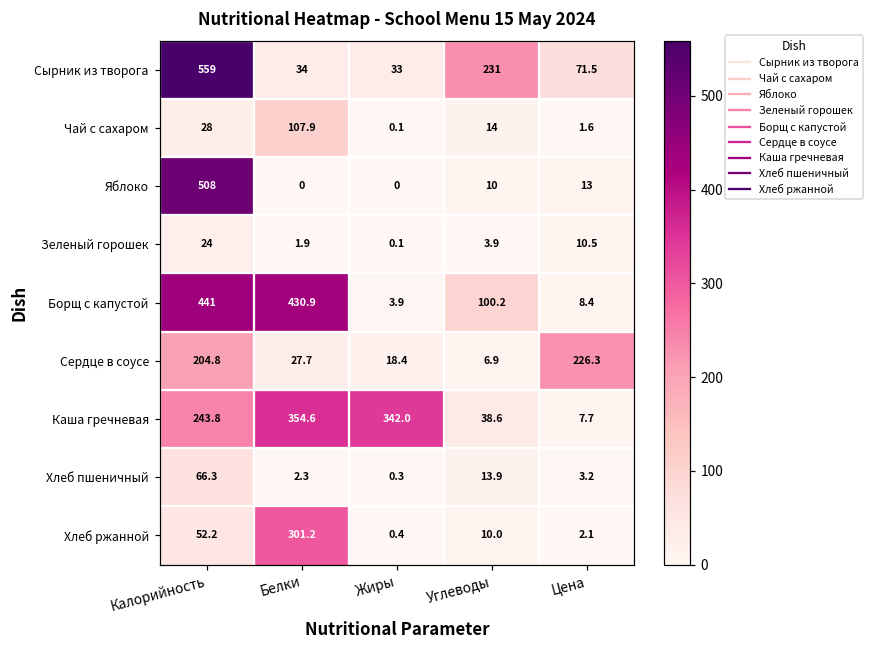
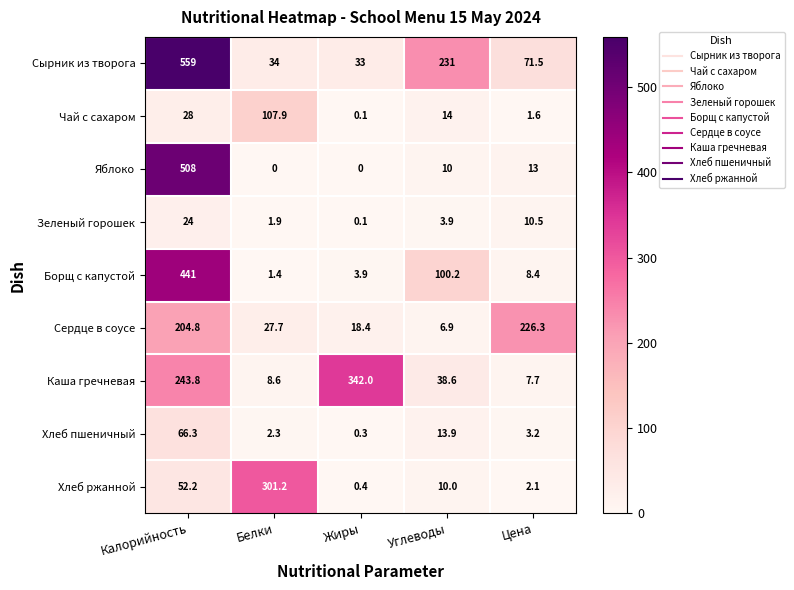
Борщ с капустой, Белки: 430.9 -> 1.4
Каша гречневая, Белки: 354.6 -> 8.6
